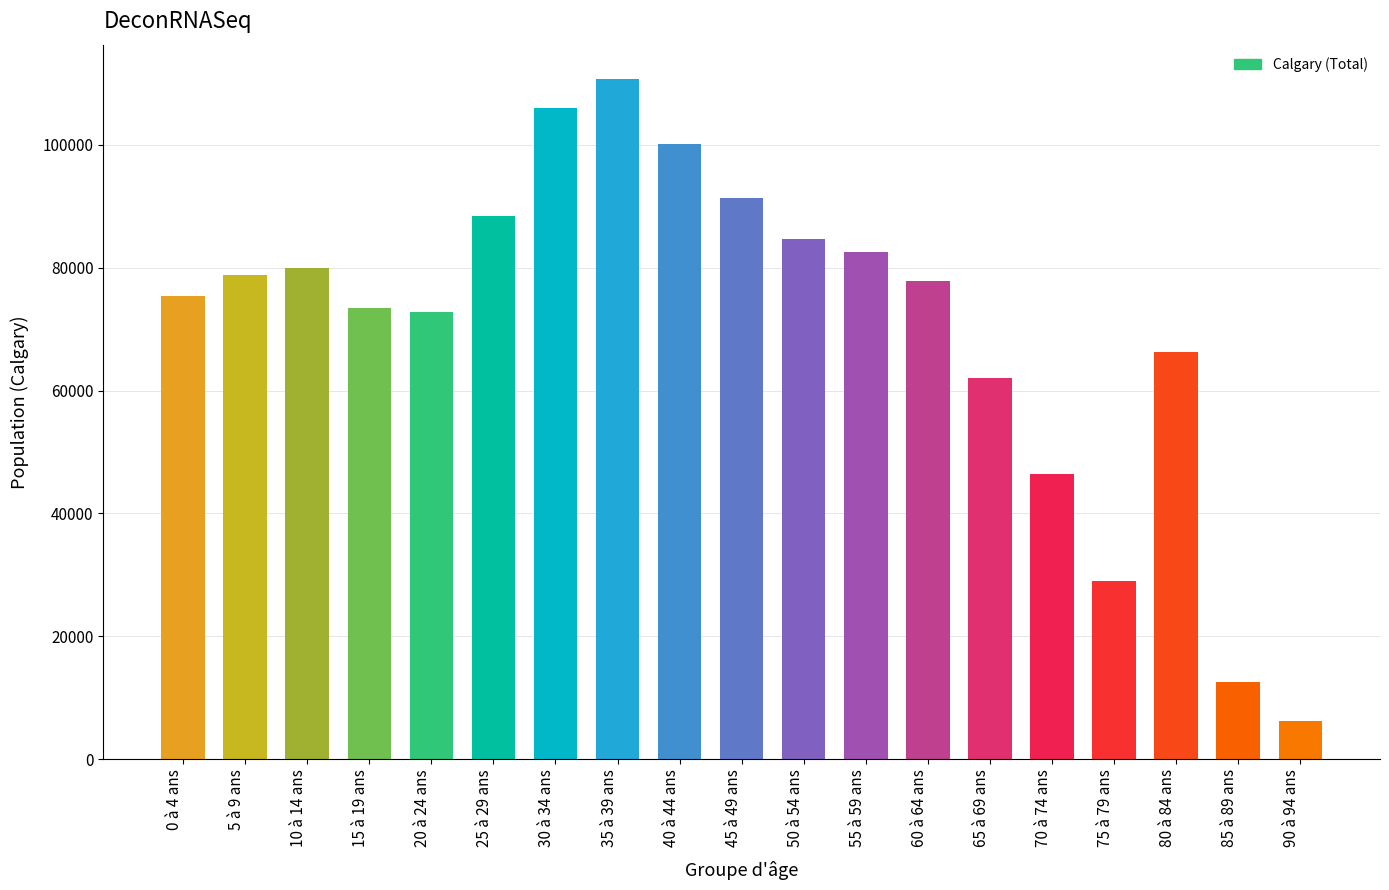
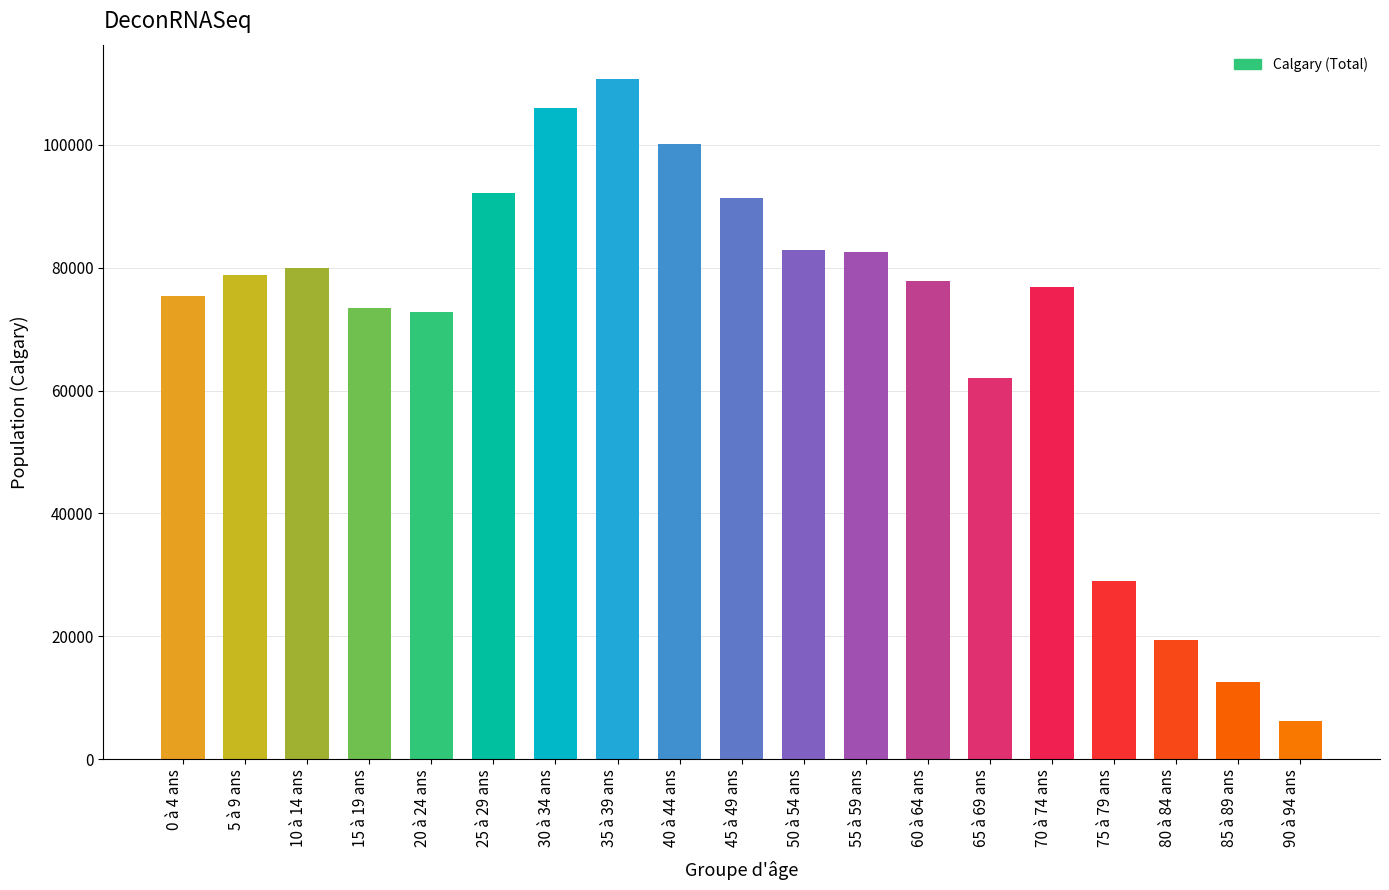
25 à 29 ans: 88000 -> 92000
50 à 54 ans: 85000 -> 83000
70 à 74 ans: 46000 -> 77000
80 à 84 ans: 66000 -> 19000
